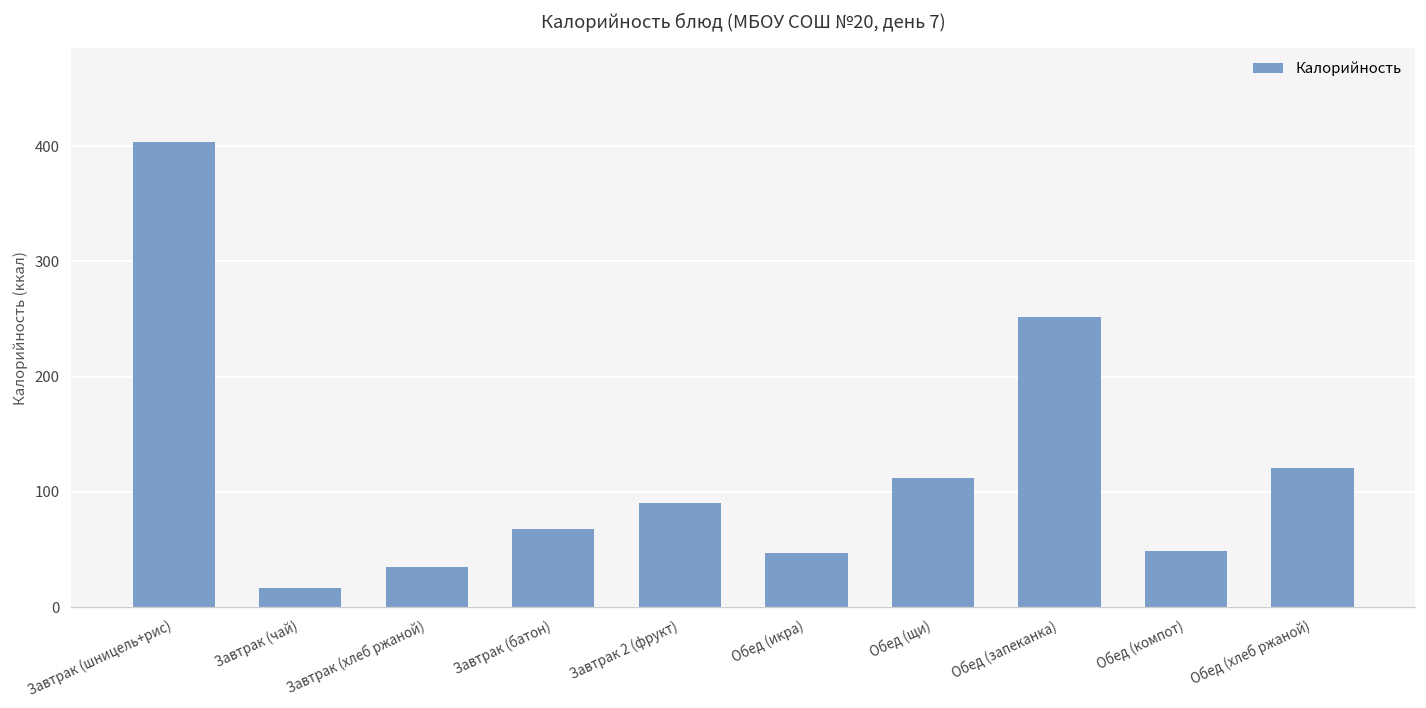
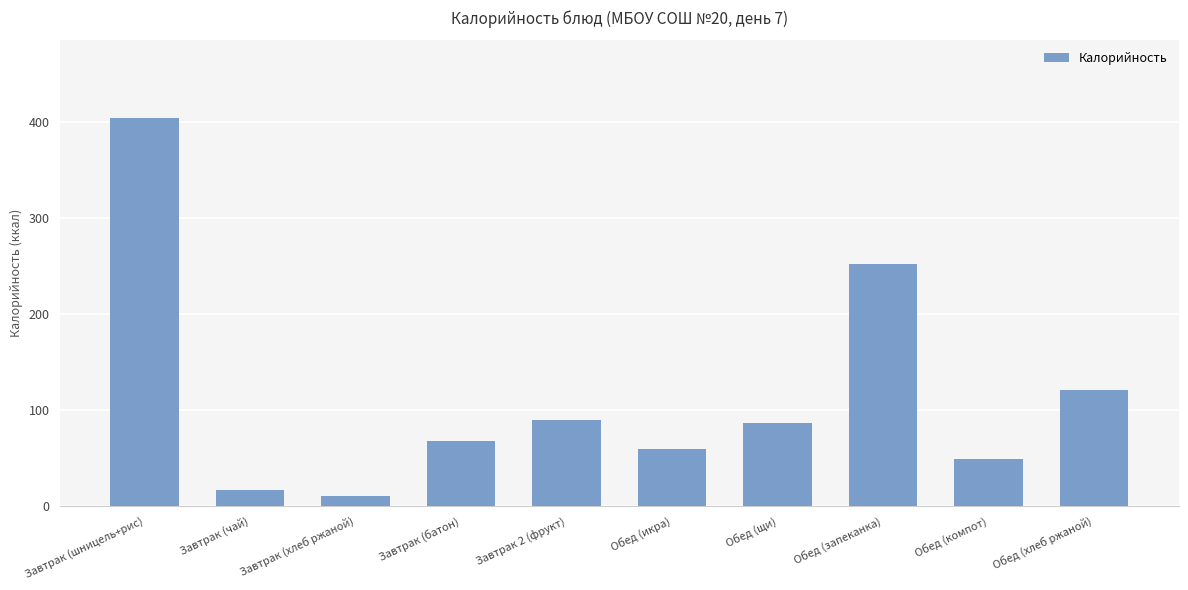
Завтрак (хлеб ржаной): 30 -> 10
Обед (икра): 50 -> 60
Обед (щи): 110 -> 90
